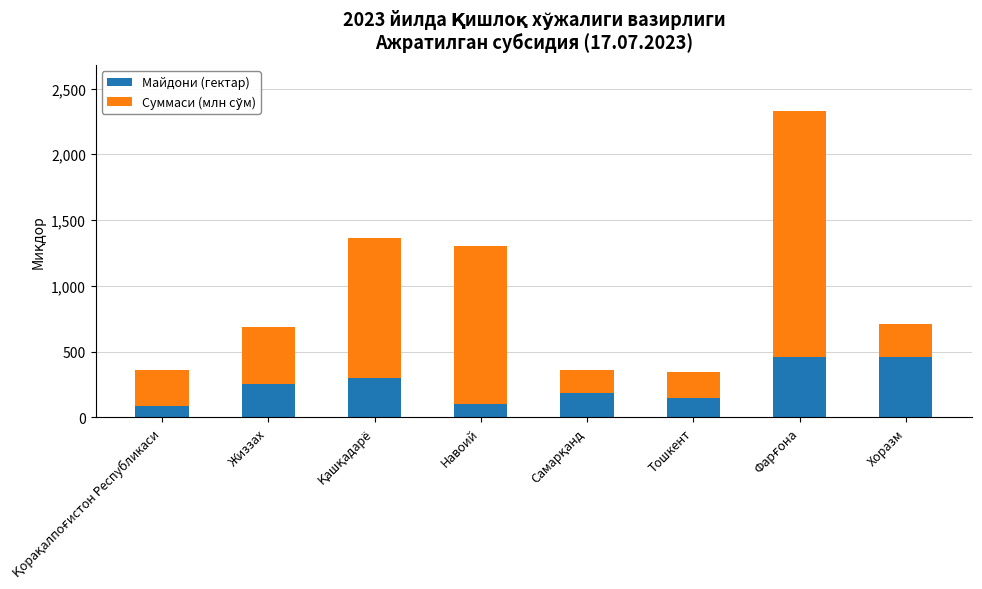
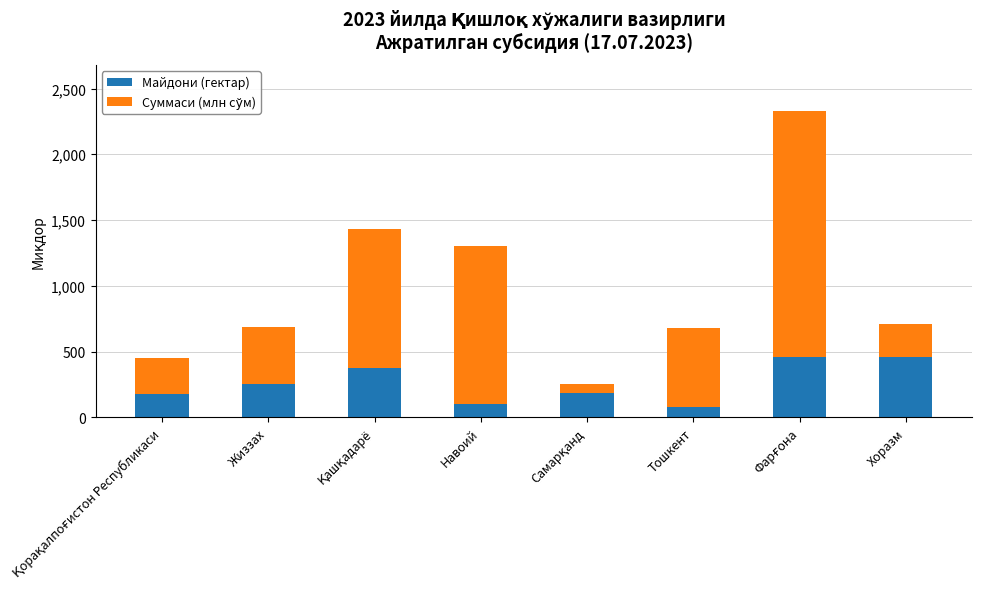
Майдони (гектар), Қорақалпоғистон Республикаси: 80 -> 180
Майдони (гектар), Қашқадарё: 300 -> 370
Суммаси (млн сўм), Самарқанд: 180 -> 70
Майдони (гектар), Тошкент: 140 -> 80
Суммаси (млн сўм), Тошкент: 200 -> 600
